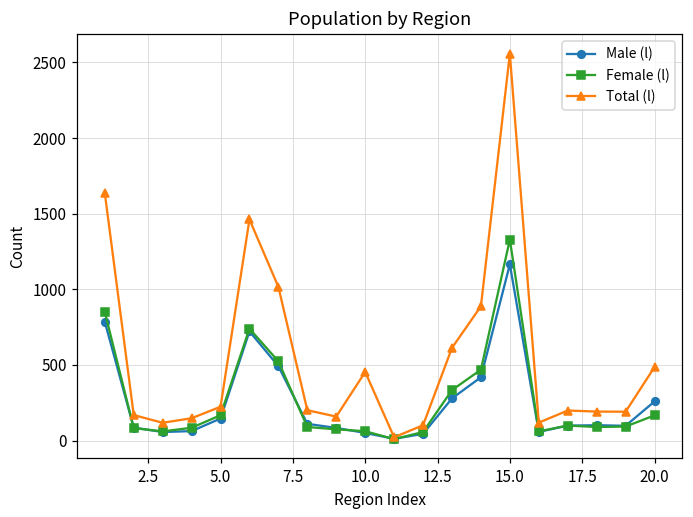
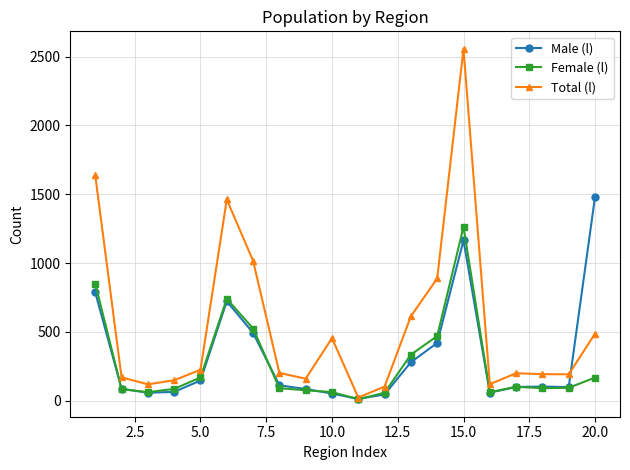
Female (l), 15.0: 1330 -> 1260
Male (l), 20.0: 260 -> 1480
